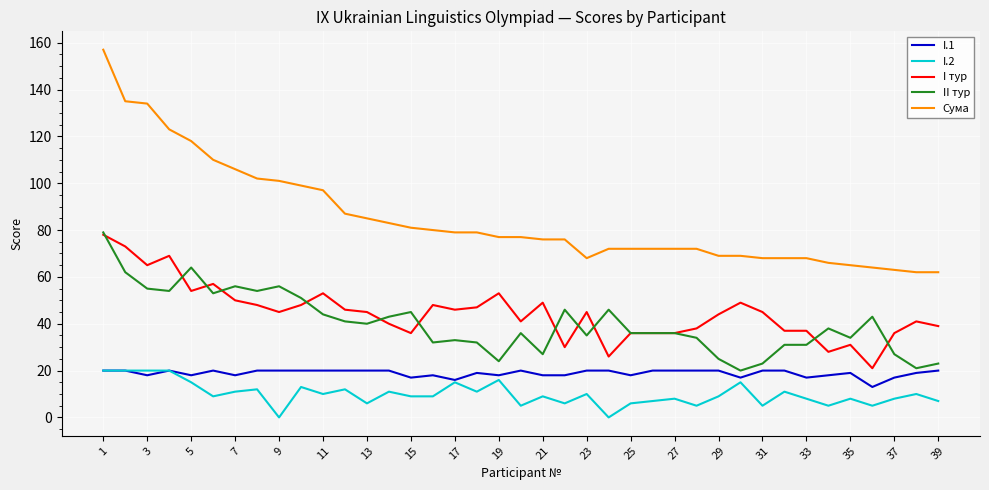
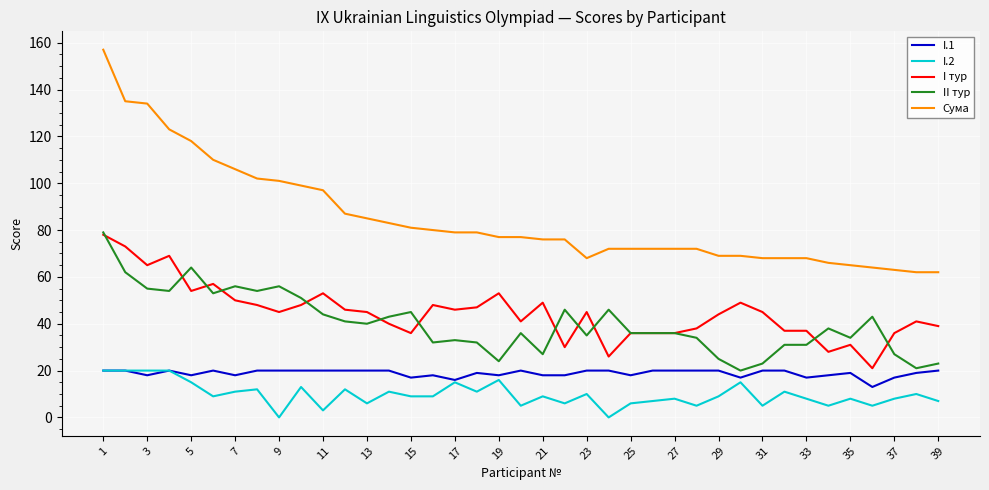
I.2, 11: 10 -> 3
